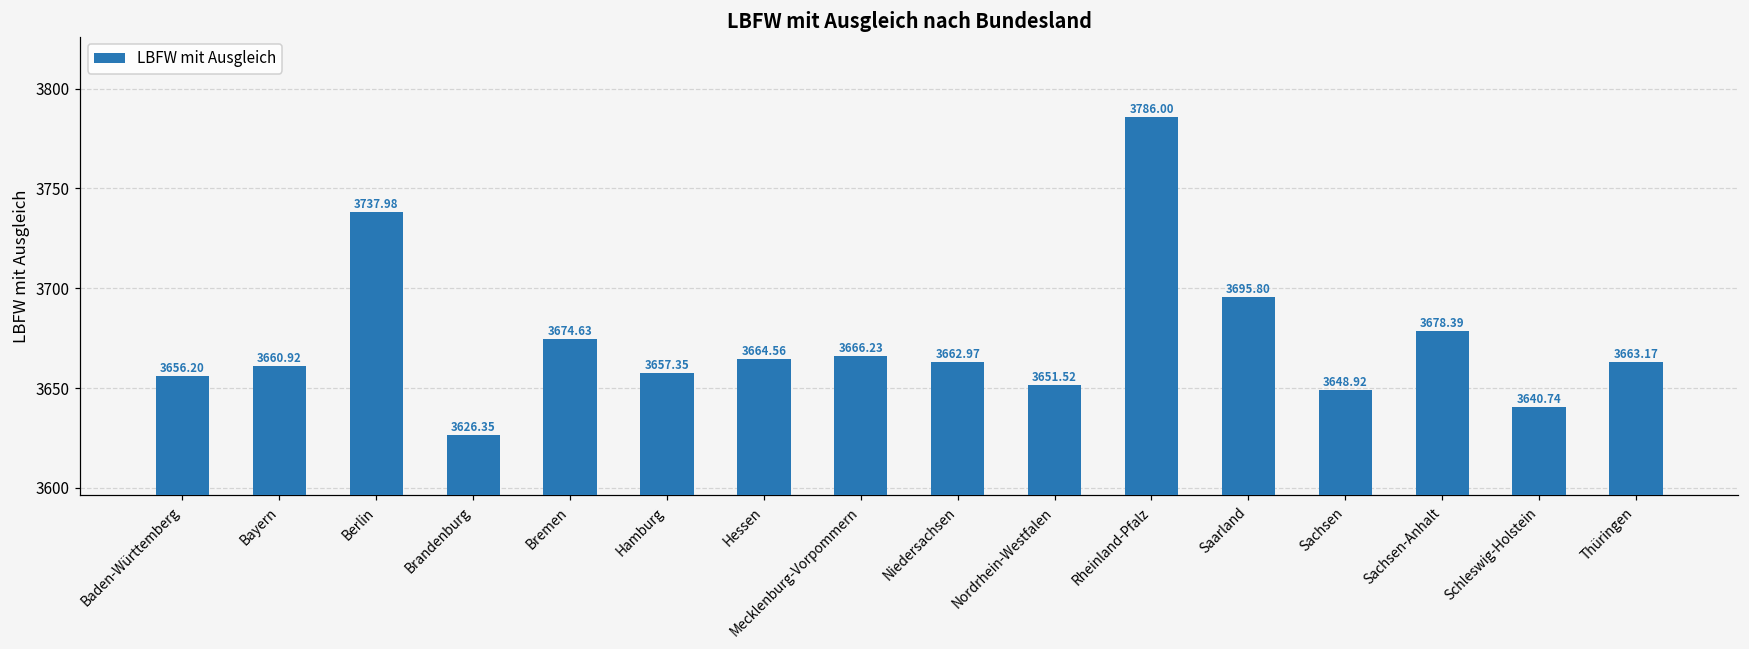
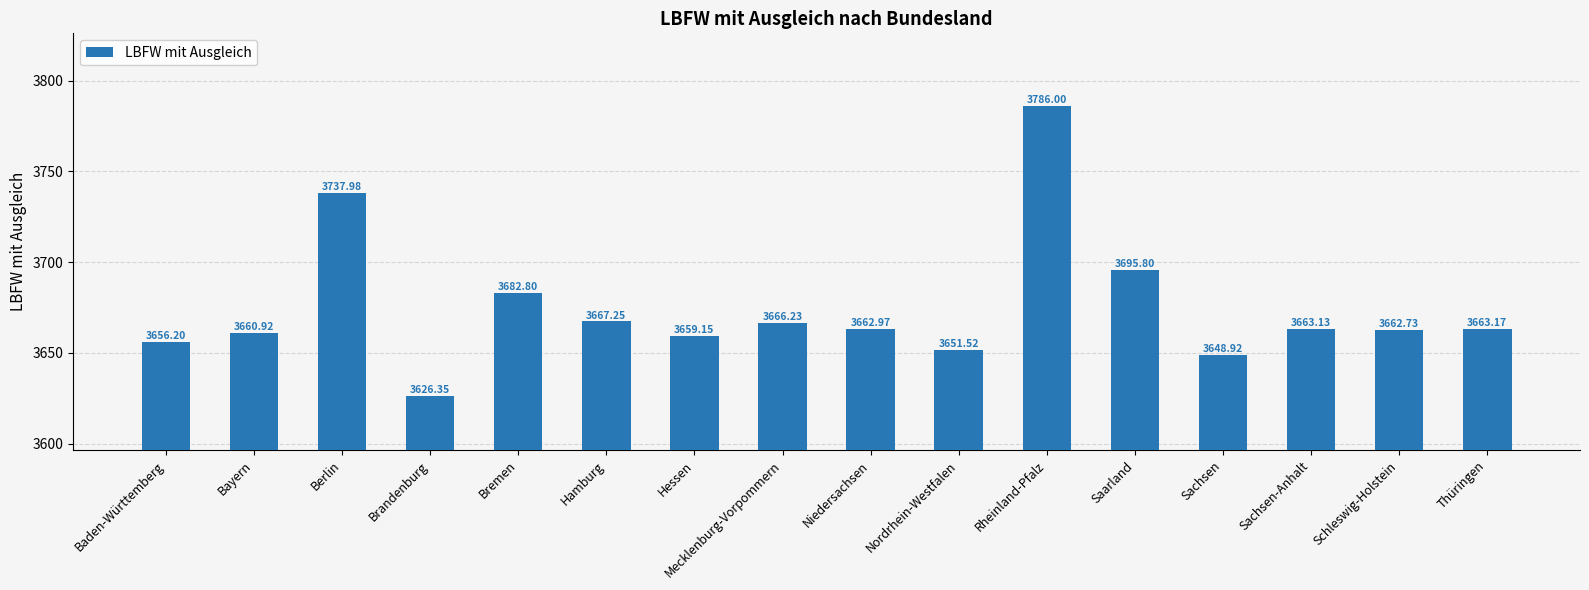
Bremen: 3674.63 -> 3682.80
Hamburg: 3657.35 -> 3667.25
Hessen: 3664.56 -> 3659.15
Sachsen-Anhalt: 3678.39 -> 3663.13
Schleswig-Holstein: 3640.74 -> 3662.73
